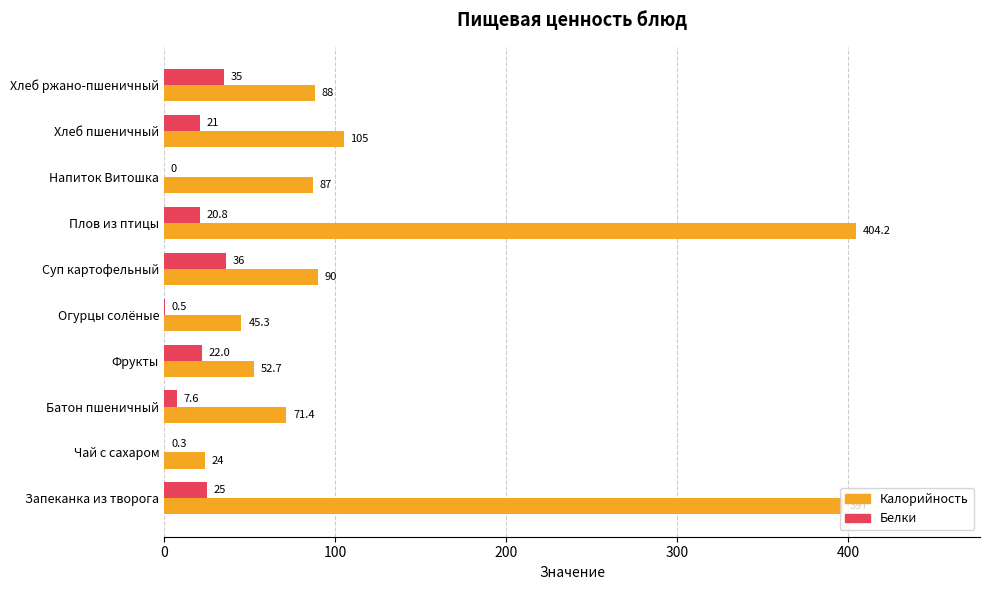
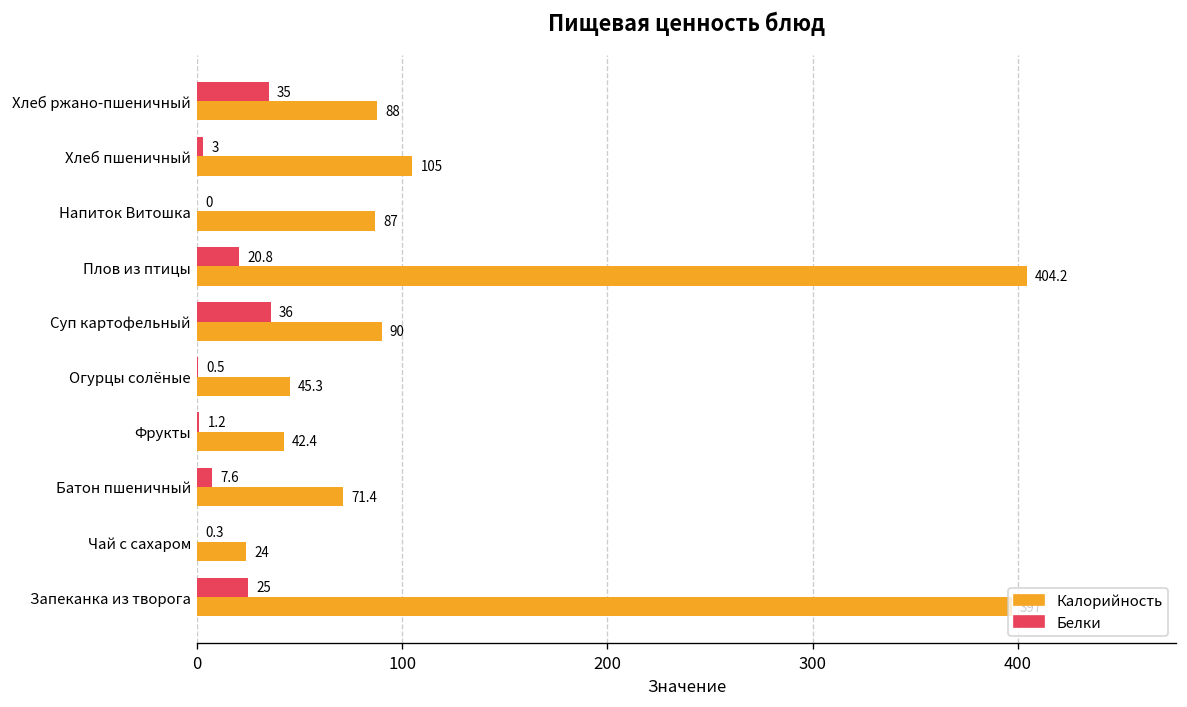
Белки, Хлеб пшеничный: 21 -> 3
Белки, Фрукты: 22.0 -> 1.2
Калорийность, Фрукты: 52.7 -> 42.4
